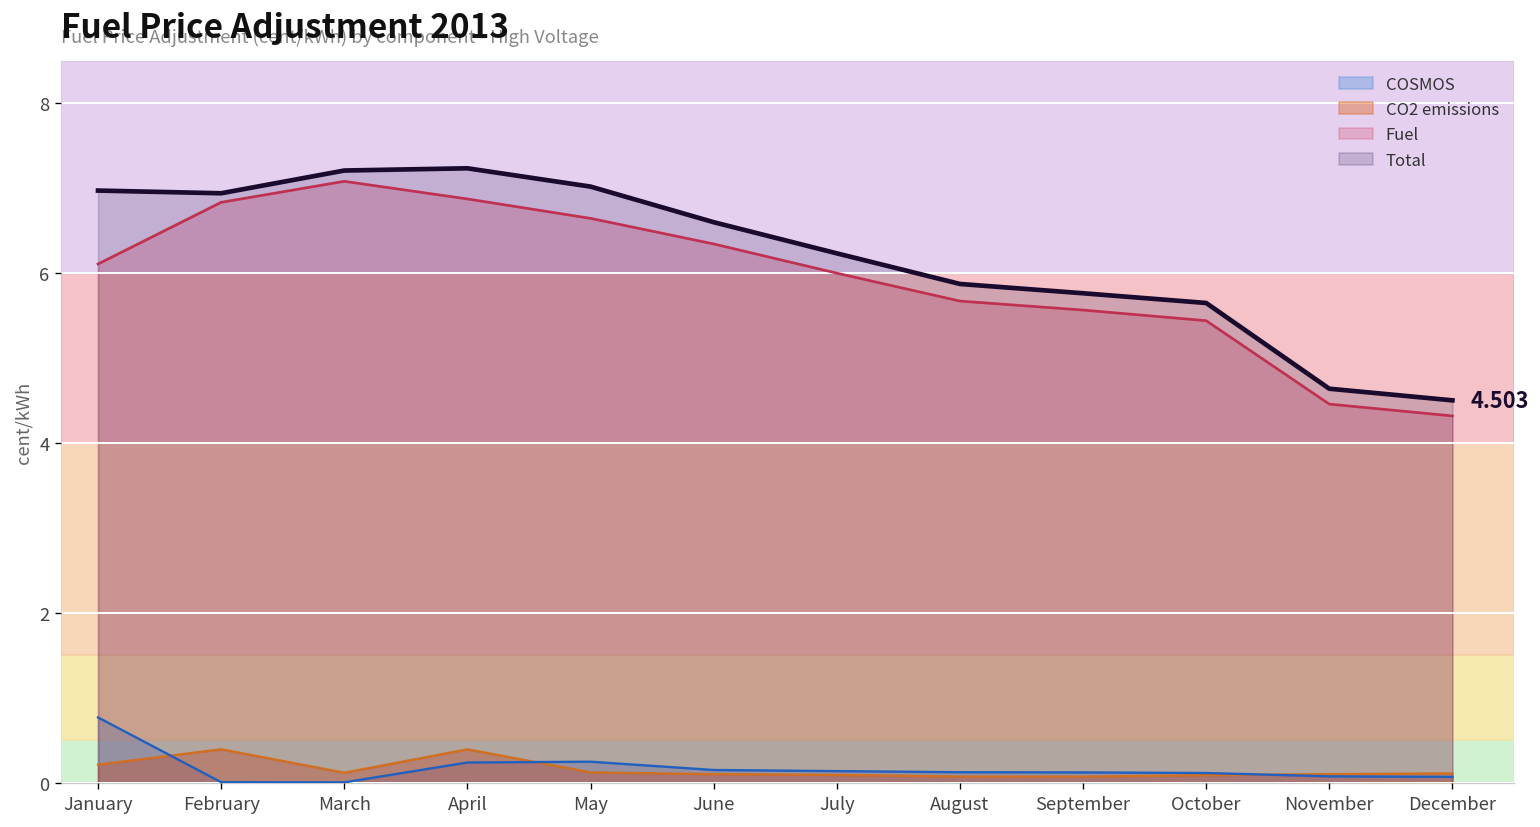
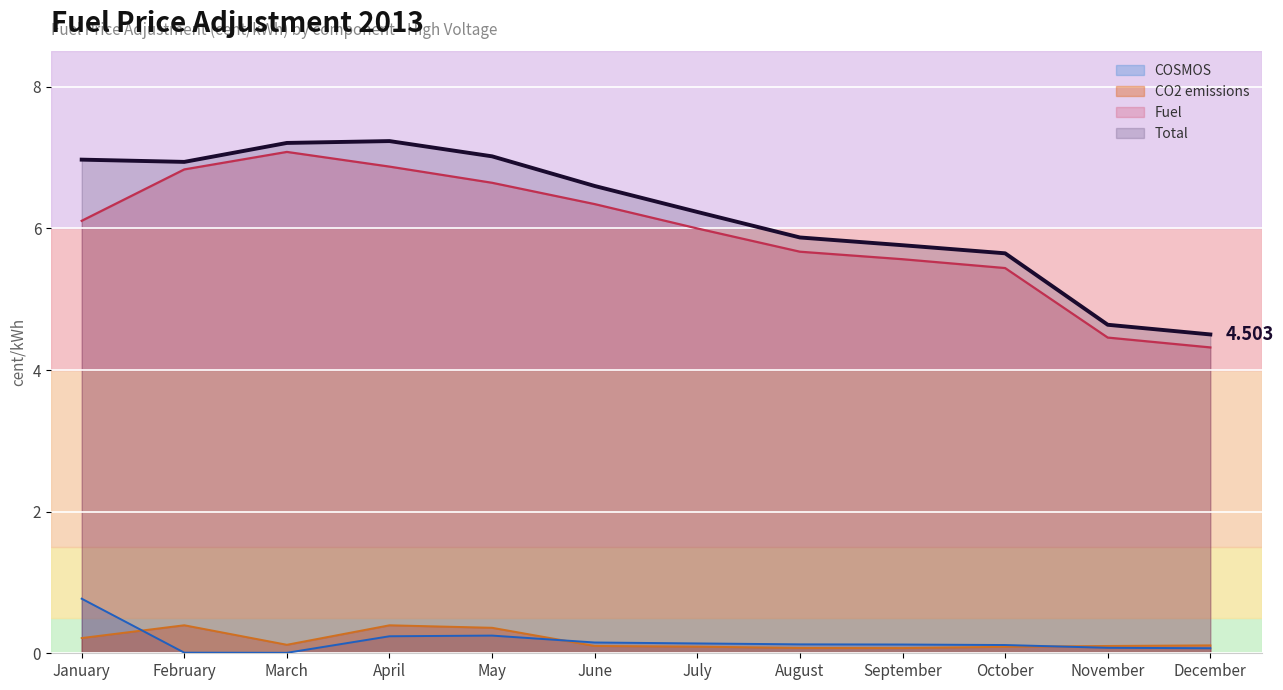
CO2 emissions, May: 0.1 -> 0.4
